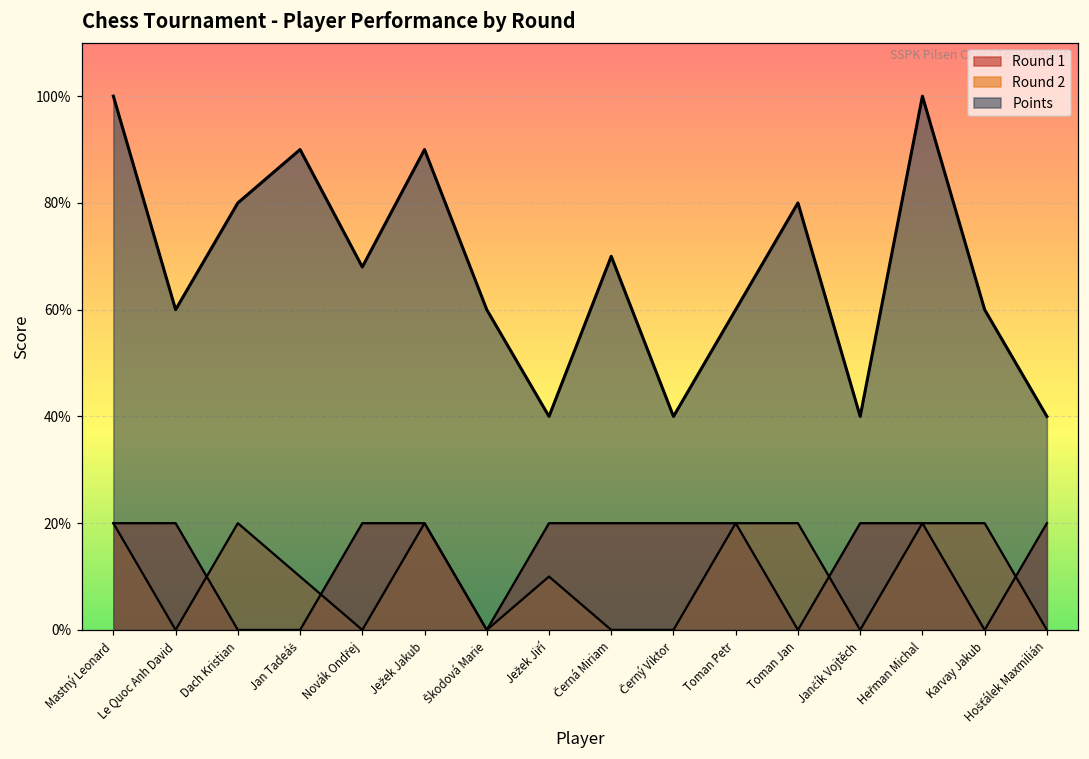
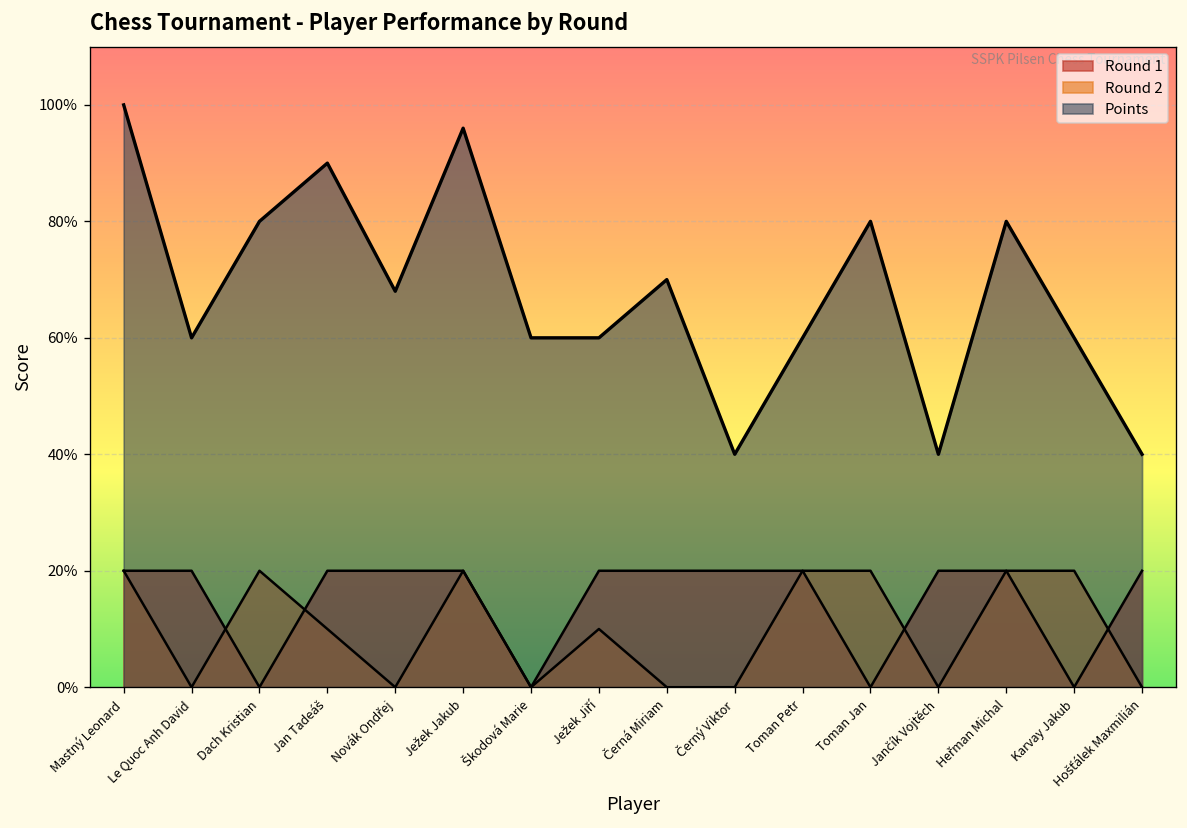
Round 1, Jan Tadeáš: 0% -> 20%
Points, Ježek Jakub: 90% -> 96%
Points, Ježek Jiří: 40% -> 60%
Points, Heřman Michal: 100% -> 80%
